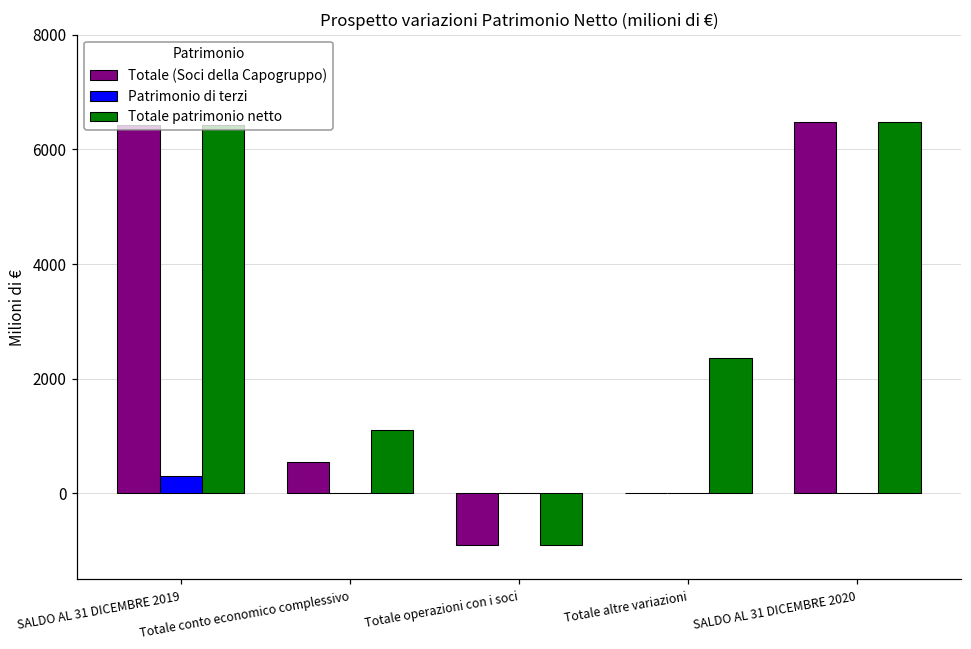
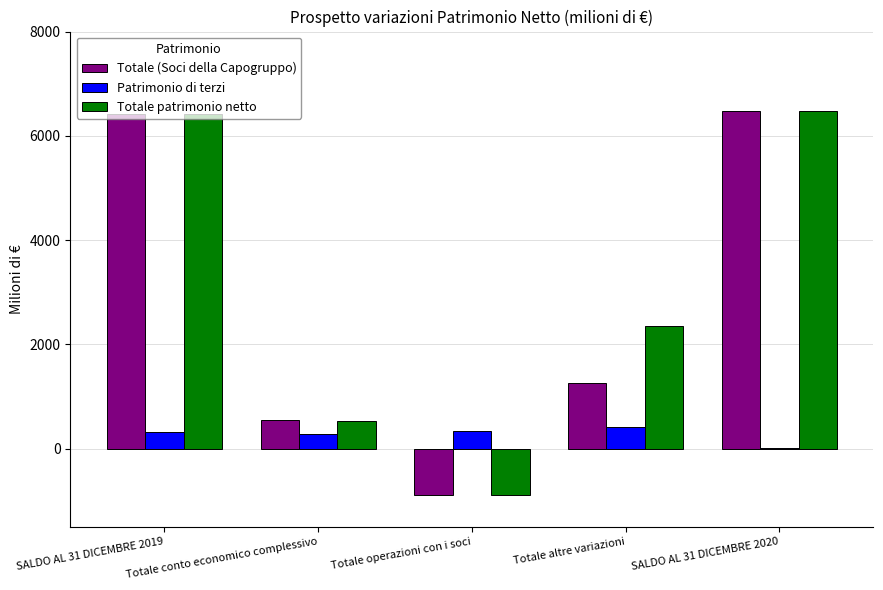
Patrimonio di terzi, Totale conto economico complessivo: 0 -> 300
Totale patrimonio netto, Totale conto economico complessivo: 1100 -> 500
Patrimonio di terzi, Totale operazioni con i soci: 0 -> 300
Totale (Soci della Capogruppo), Totale altre variazioni: 0 -> 1300
Patrimonio di terzi, Totale altre variazioni: 0 -> 400
